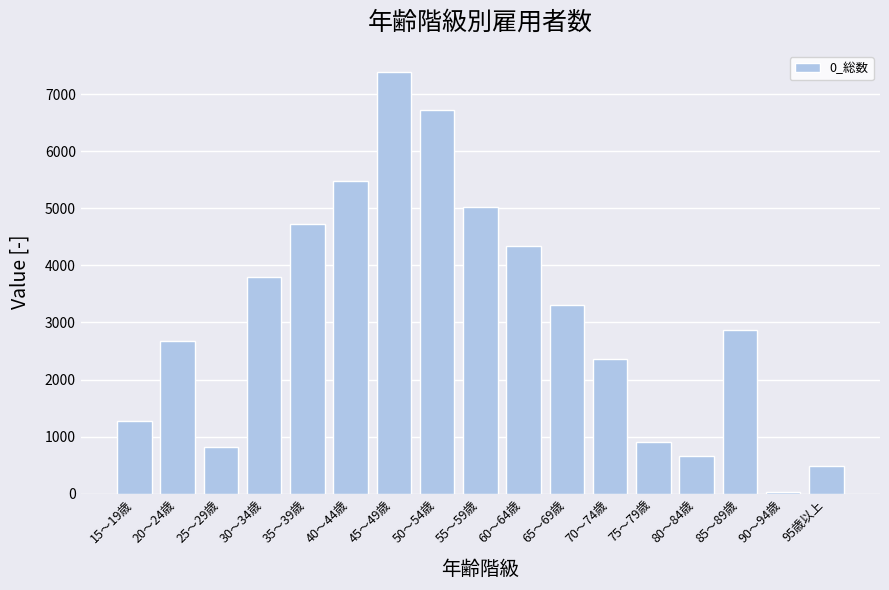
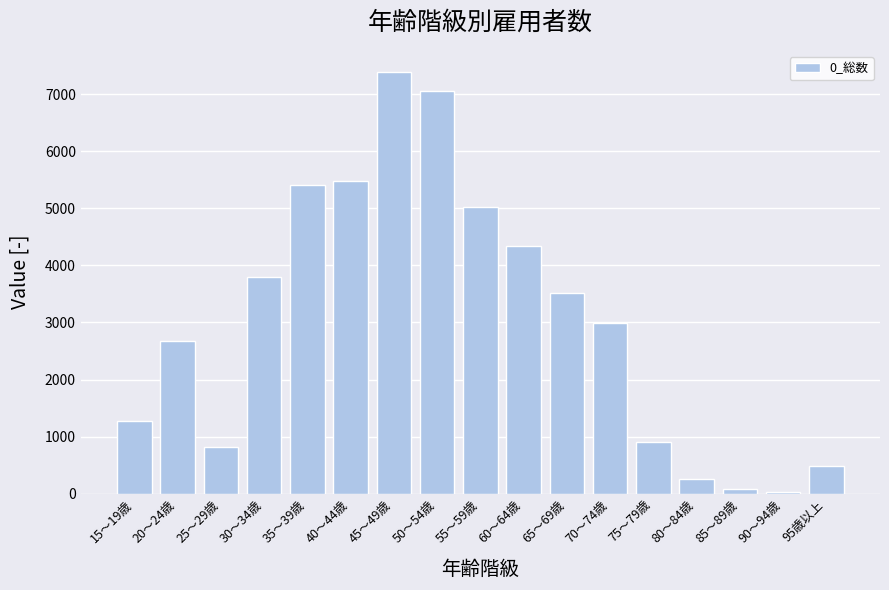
35～39歳: 4700 -> 5400
50～54歳: 6700 -> 7100
65～69歳: 3300 -> 3500
70～74歳: 2400 -> 3000
80～84歳: 700 -> 300
85～89歳: 2900 -> 100
